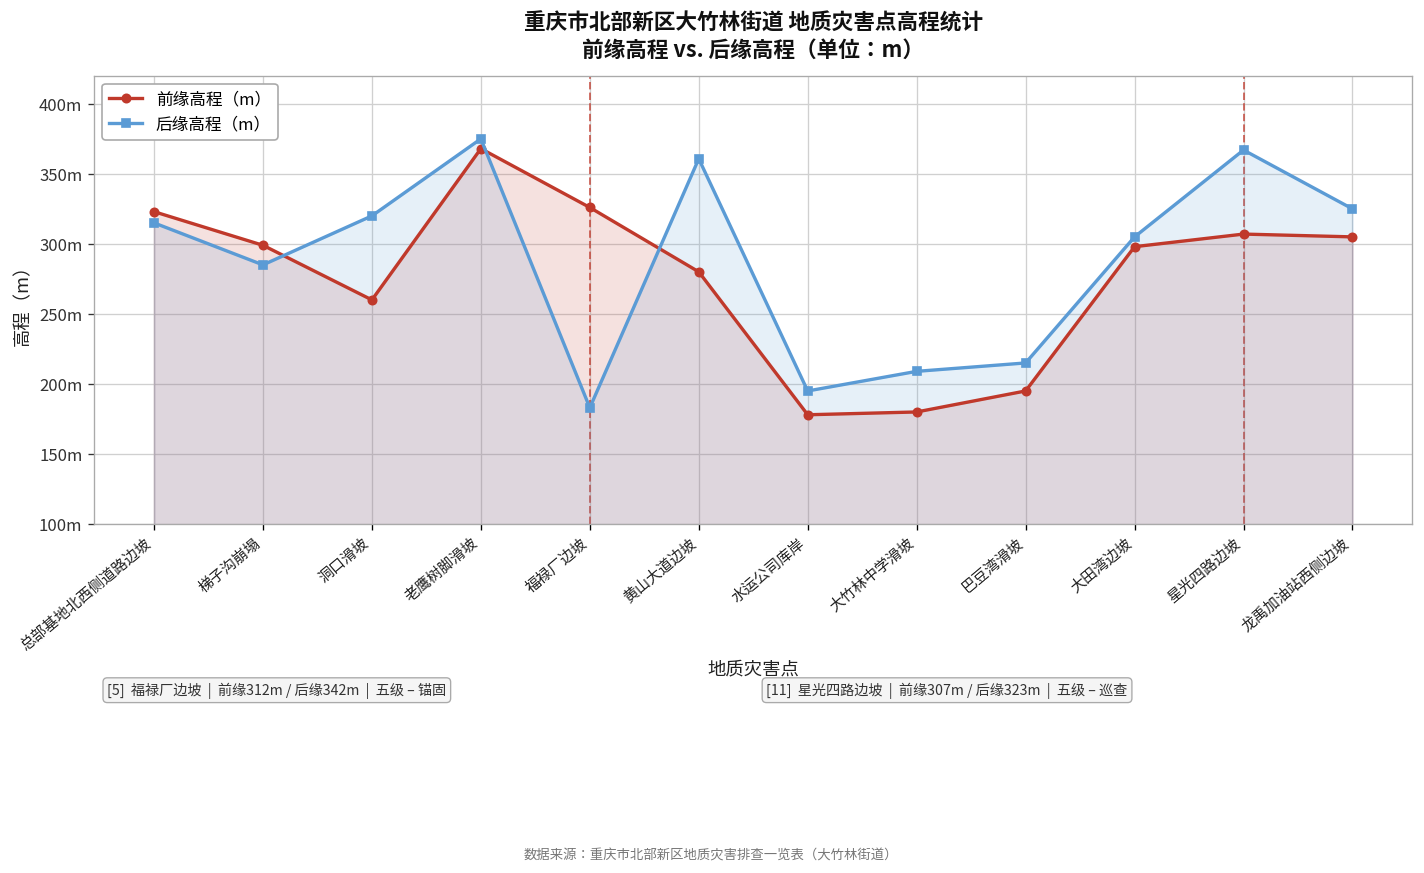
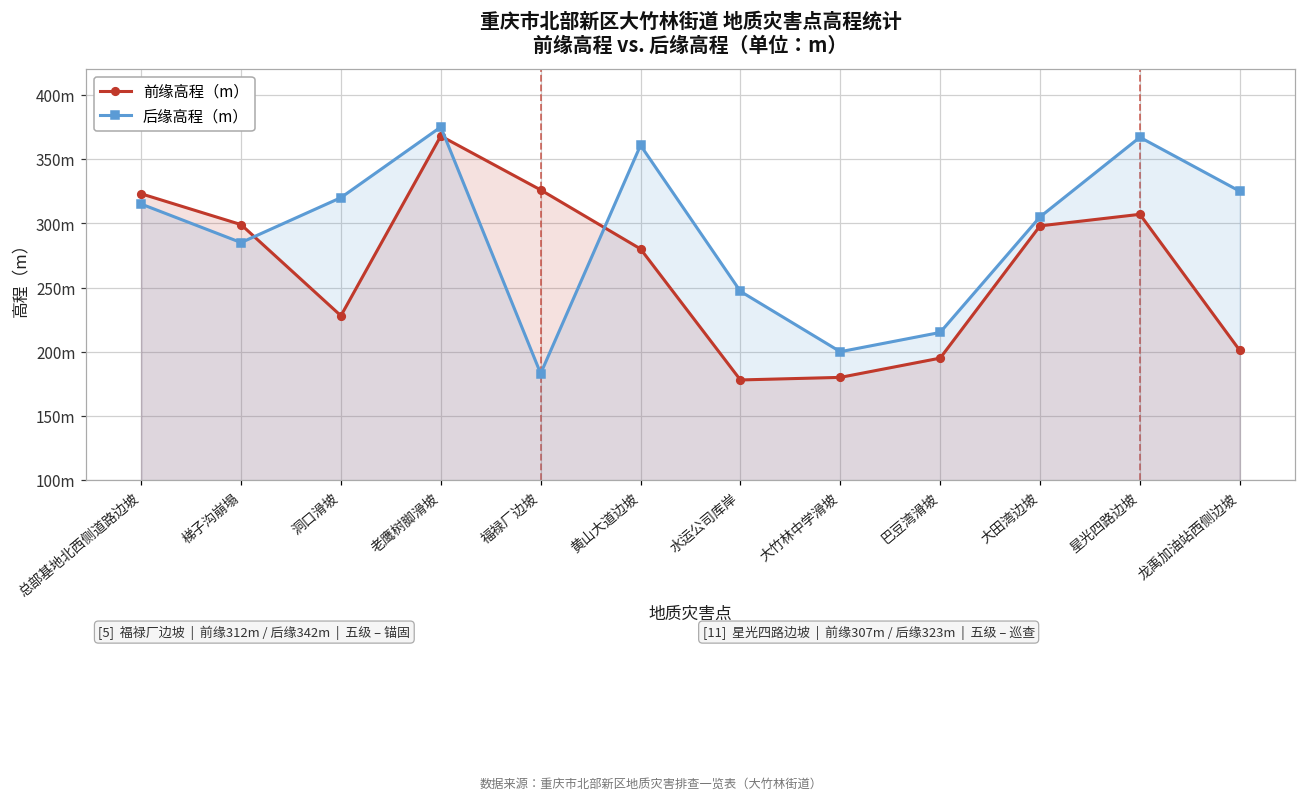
前缘高程（m）, 洞口滑坡: 260m -> 228m
后缘高程（m）, 水运公司库岸: 195m -> 247m
后缘高程（m）, 大竹林中学滑坡: 209m -> 200m
前缘高程（m）, 龙禹加油站西侧边坡: 305m -> 201m
